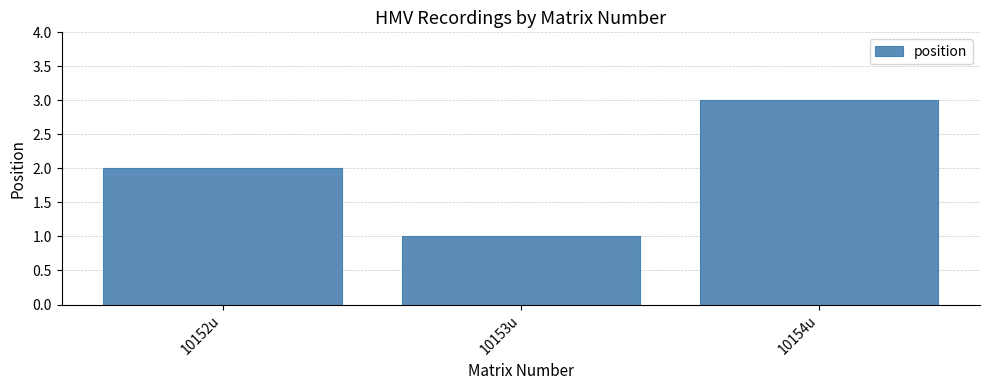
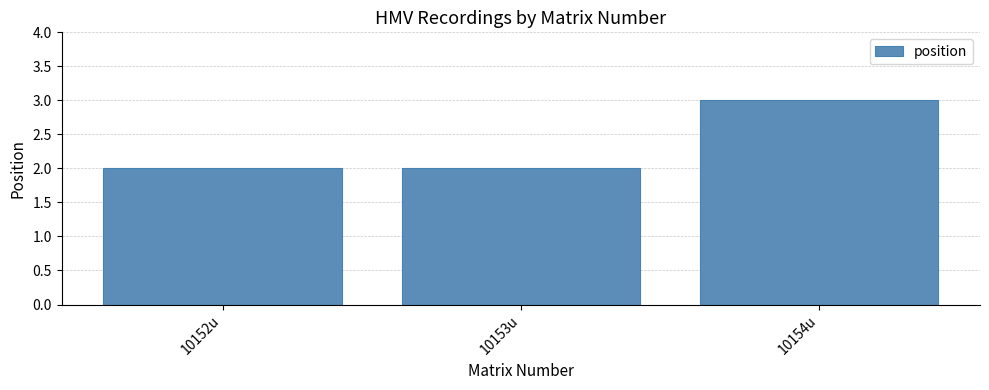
10153u: 1 -> 2
